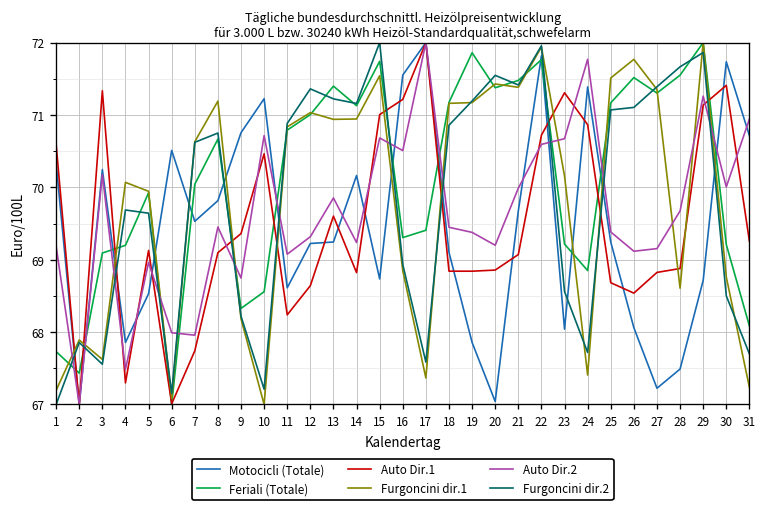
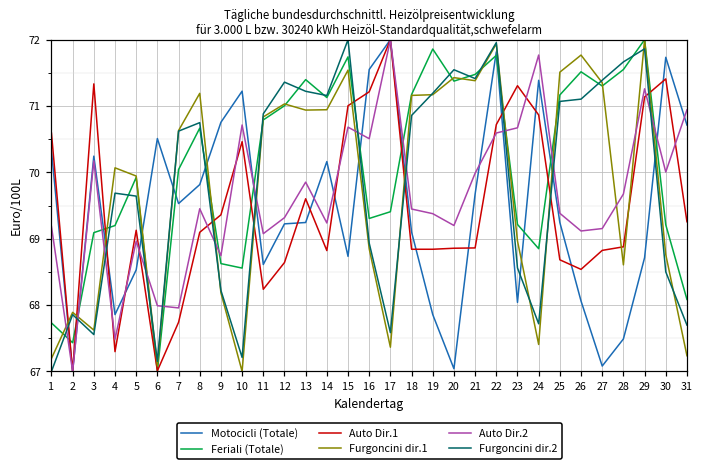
Feriali (Totale), 9: 68.3 -> 68.6
Auto Dir.1, 21: 69.1 -> 68.9
Furgoncini dir.1, 23: 70.2 -> 69.0
Motocicli (Totale), 27: 67.2 -> 67.1
